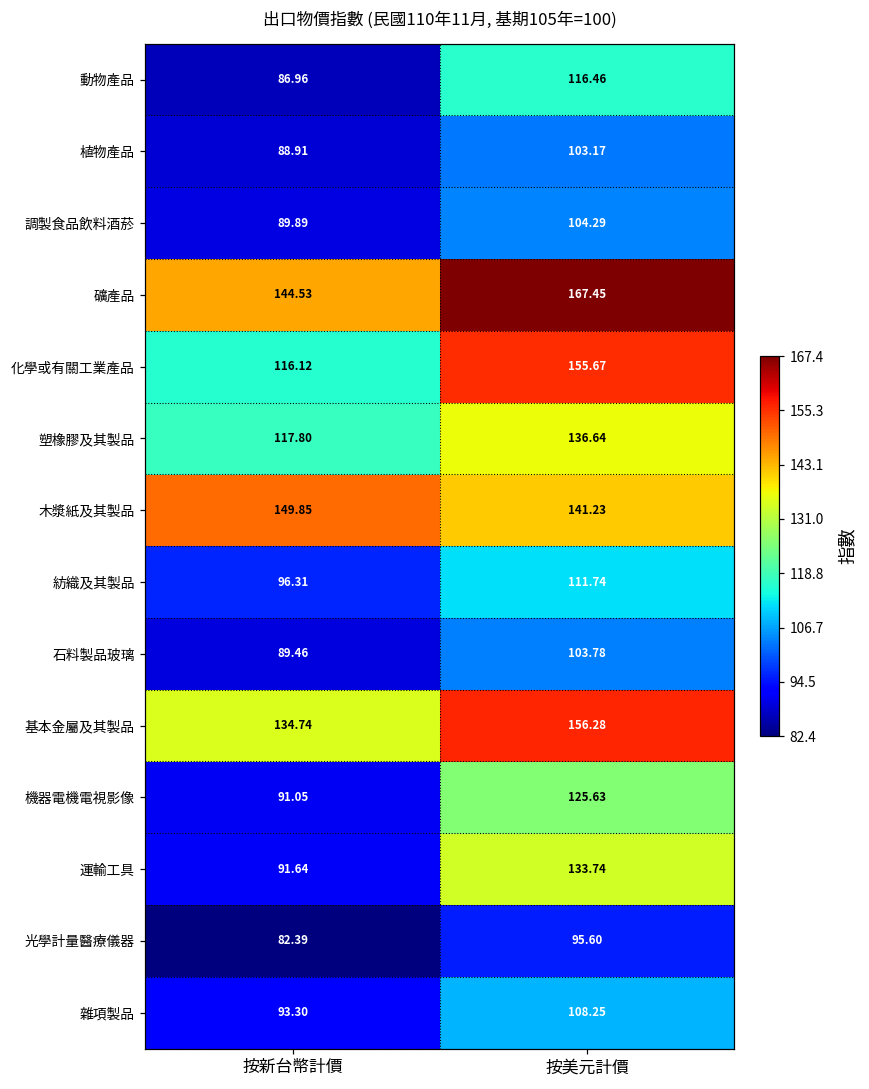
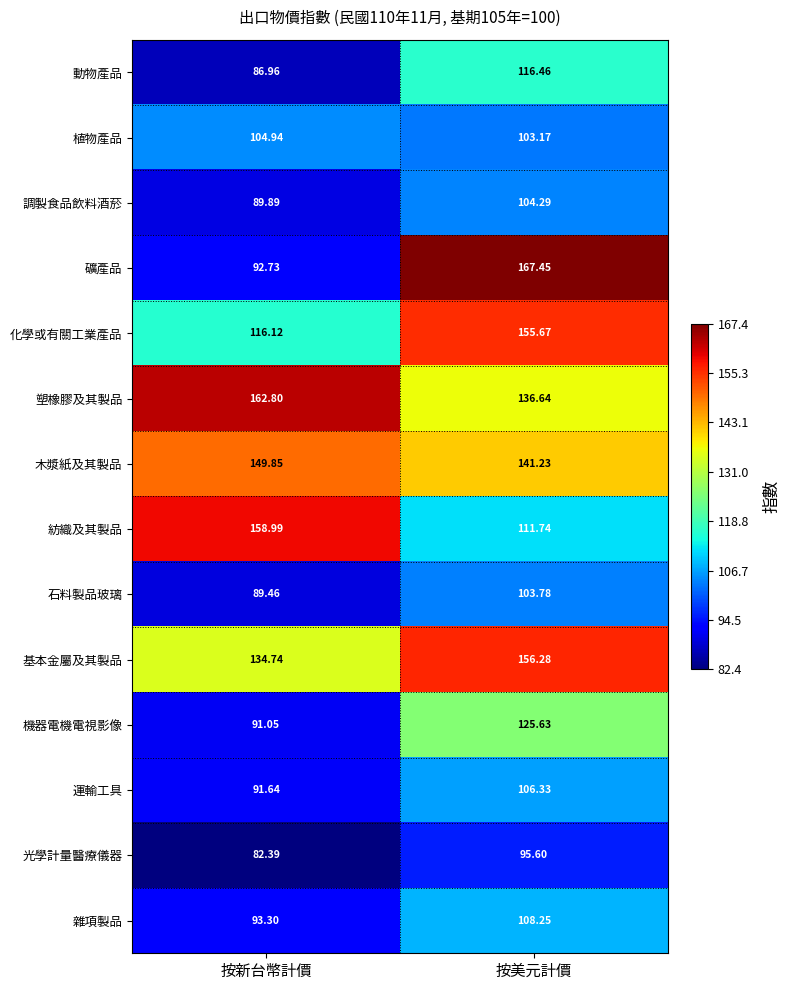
植物產品, 按新台幣計價: 88.91 -> 104.94
礦產品, 按新台幣計價: 144.53 -> 92.73
塑橡膠及其製品, 按新台幣計價: 117.80 -> 162.80
紡織及其製品, 按新台幣計價: 96.31 -> 158.99
運輸工具, 按美元計價: 133.74 -> 106.33
